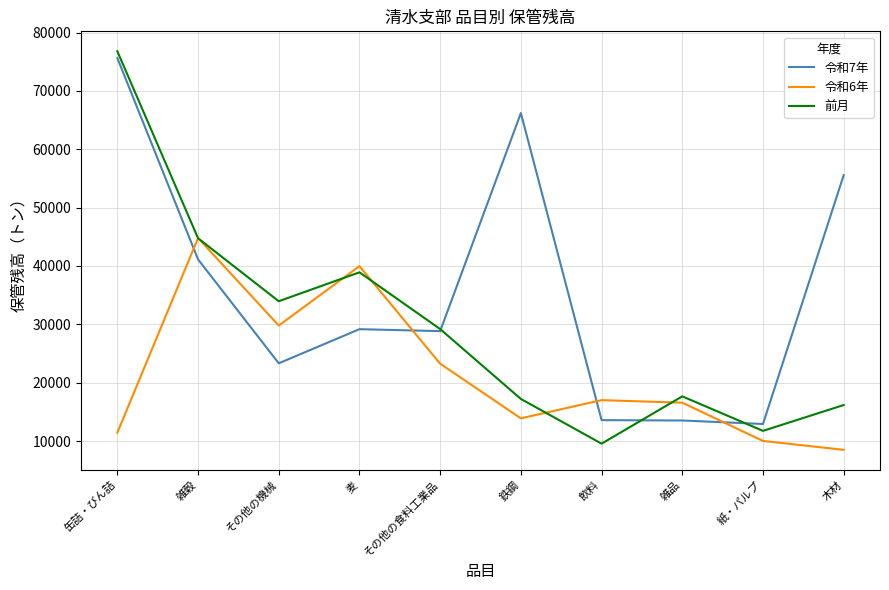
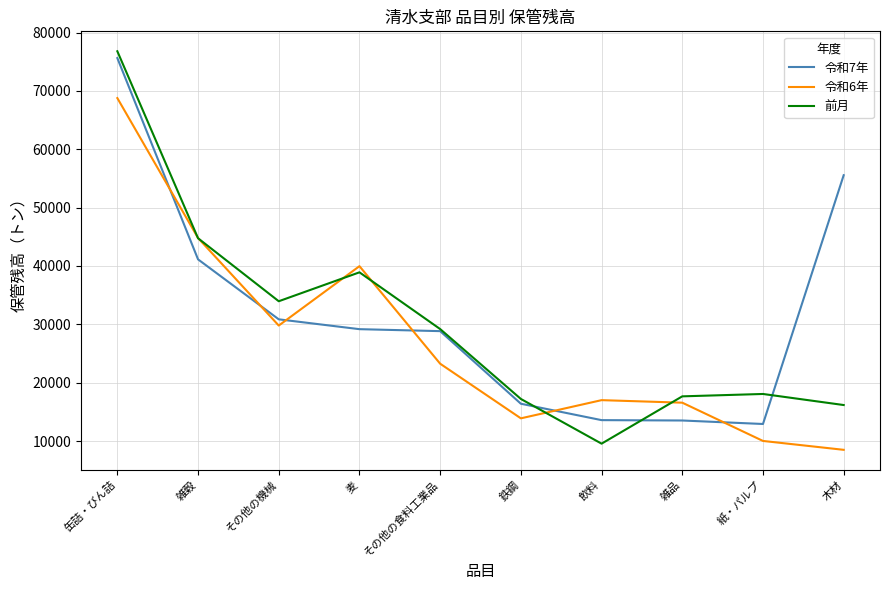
令和6年, 缶詰・びん詰: 11000 -> 69000
令和7年, その他の機械: 23000 -> 31000
令和7年, 鉄鋼: 66000 -> 16000
前月, 紙・パルプ: 12000 -> 18000
